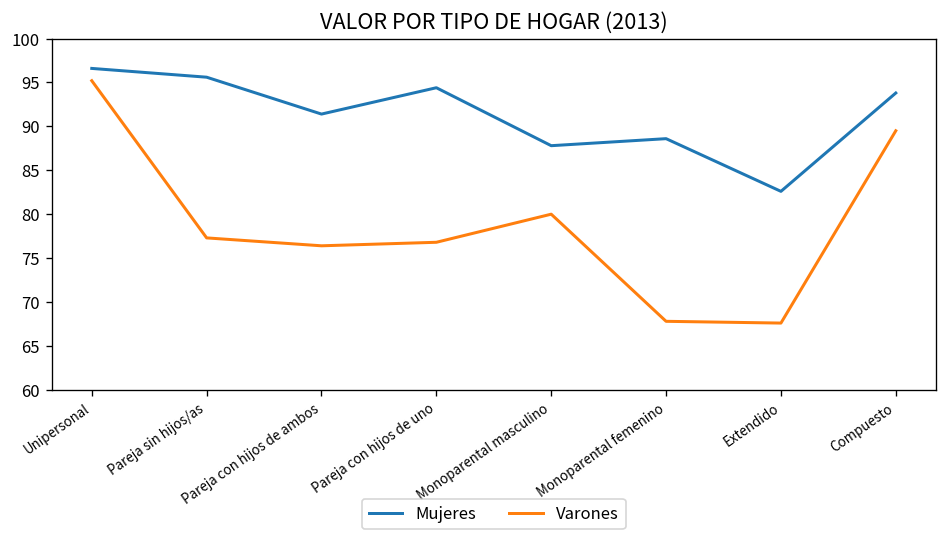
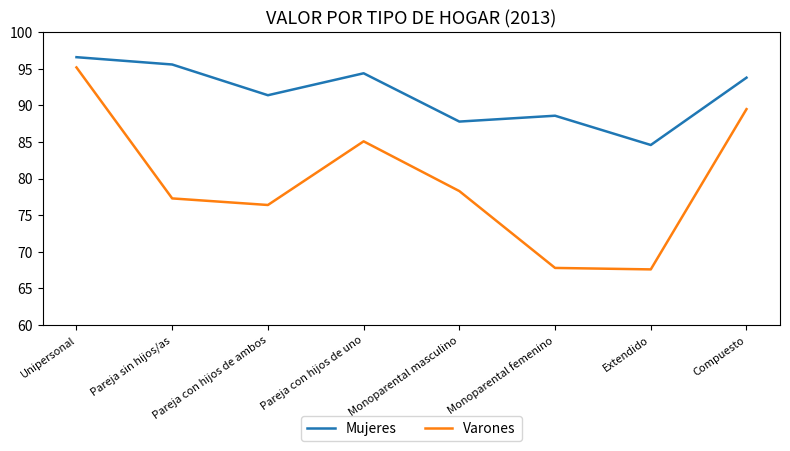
Varones, Pareja con hijos de uno: 77 -> 85
Varones, Monoparental masculino: 80 -> 78
Mujeres, Extendido: 83 -> 85
